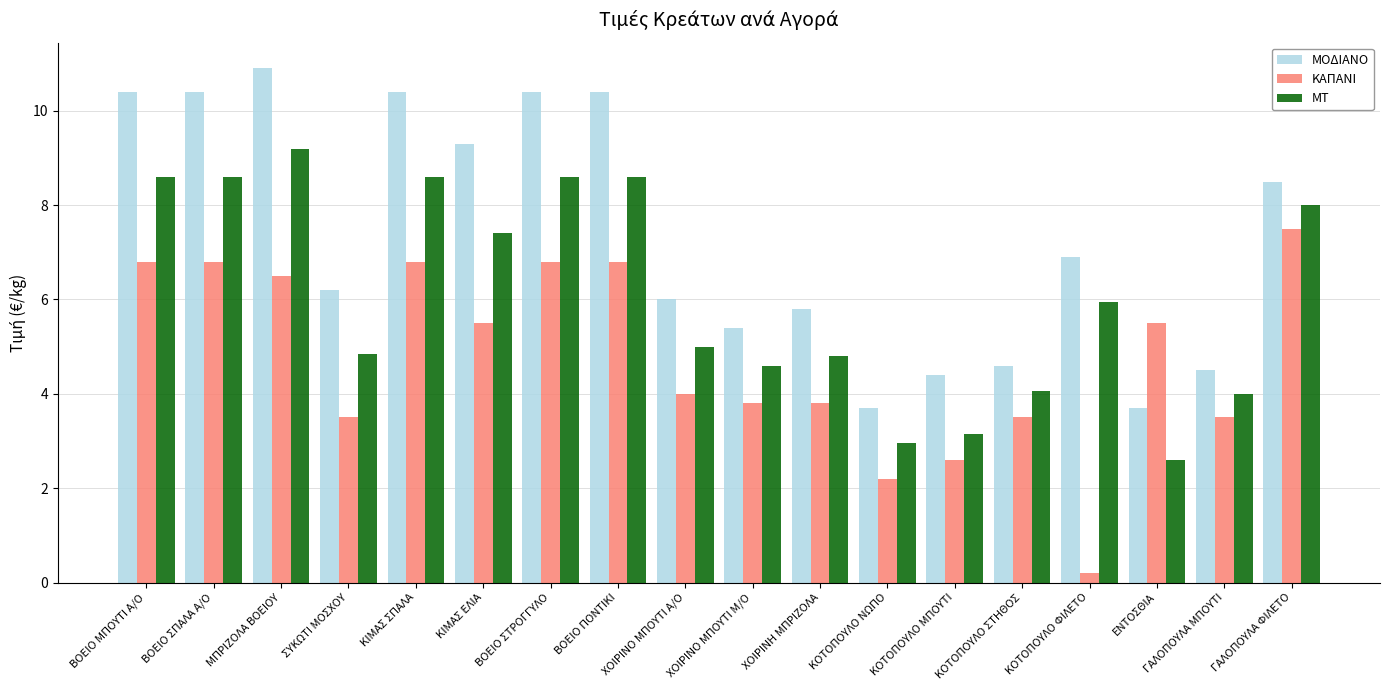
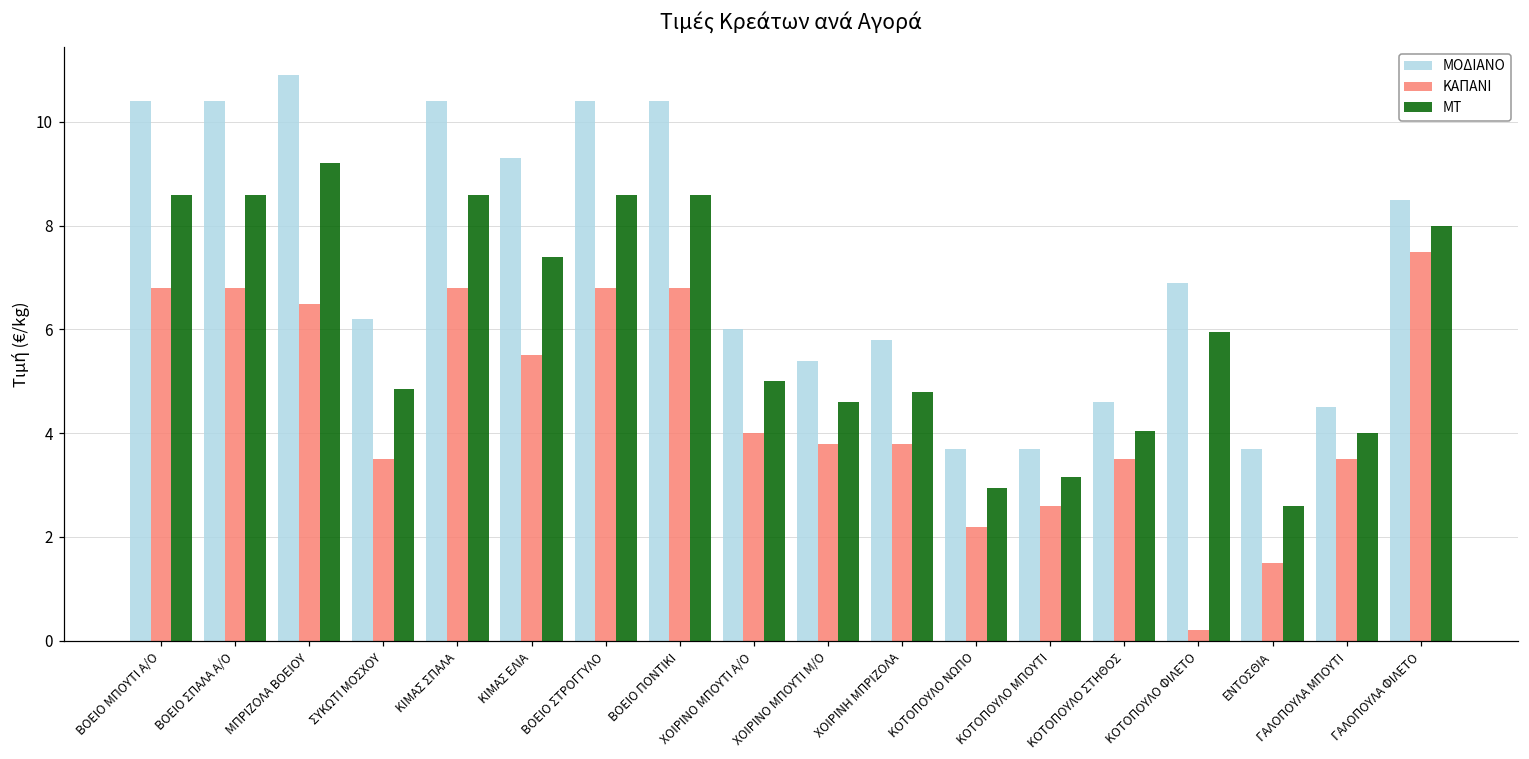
ΜΟΔΙΑΝΟ, ΚΟΤΟΠΟΥΛΟ ΜΠΟΥΤΙ: 4.4 -> 3.7
ΚΑΠΑΝΙ, ΕΝΤΟΣΘΙΑ: 5.5 -> 1.5
